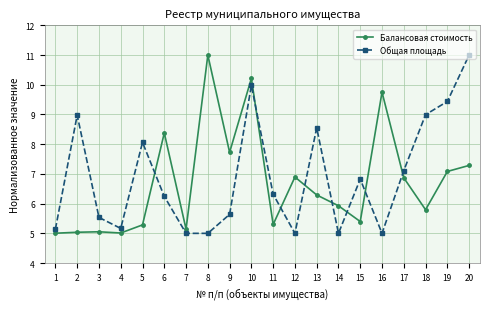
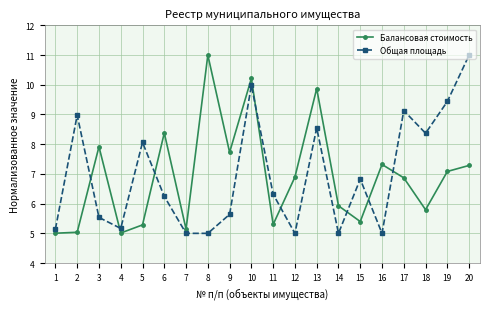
Балансовая стоимость, 3: 5.1 -> 7.9
Балансовая стоимость, 13: 6.3 -> 9.9
Балансовая стоимость, 16: 9.8 -> 7.3
Общая площадь, 17: 7.1 -> 9.1
Общая площадь, 18: 9.0 -> 8.4
